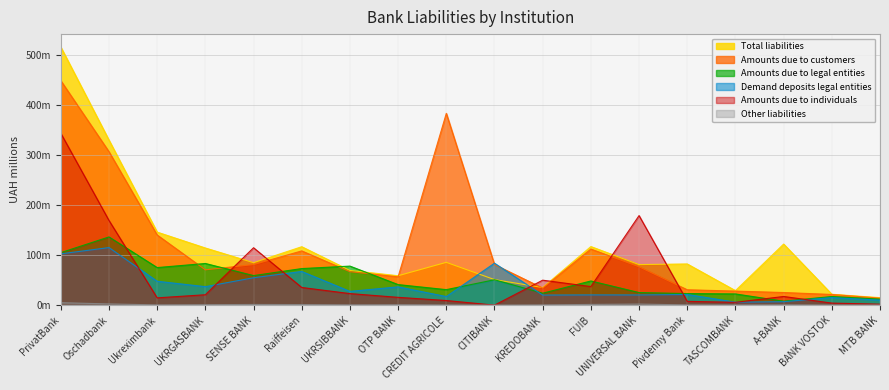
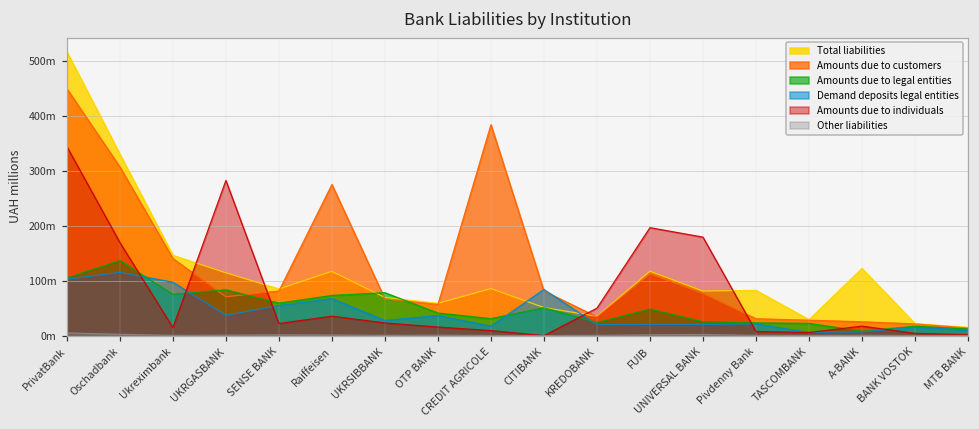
Demand deposits legal entities, Ukreximbank: 50m -> 100m
Amounts due to individuals, UKRGASBANK: 20m -> 280m
Amounts due to individuals, SENSE BANK: 110m -> 20m
Amounts due to customers, Raiffeisen: 110m -> 270m
Amounts due to individuals, FUIB: 40m -> 200m
